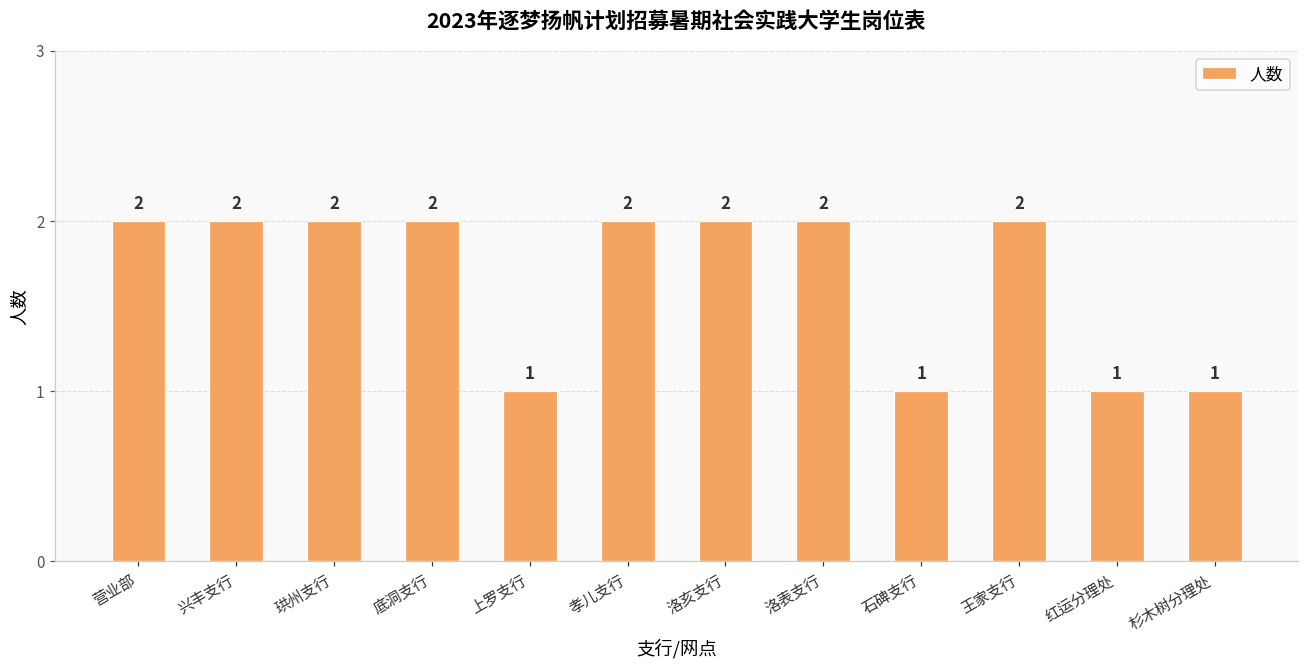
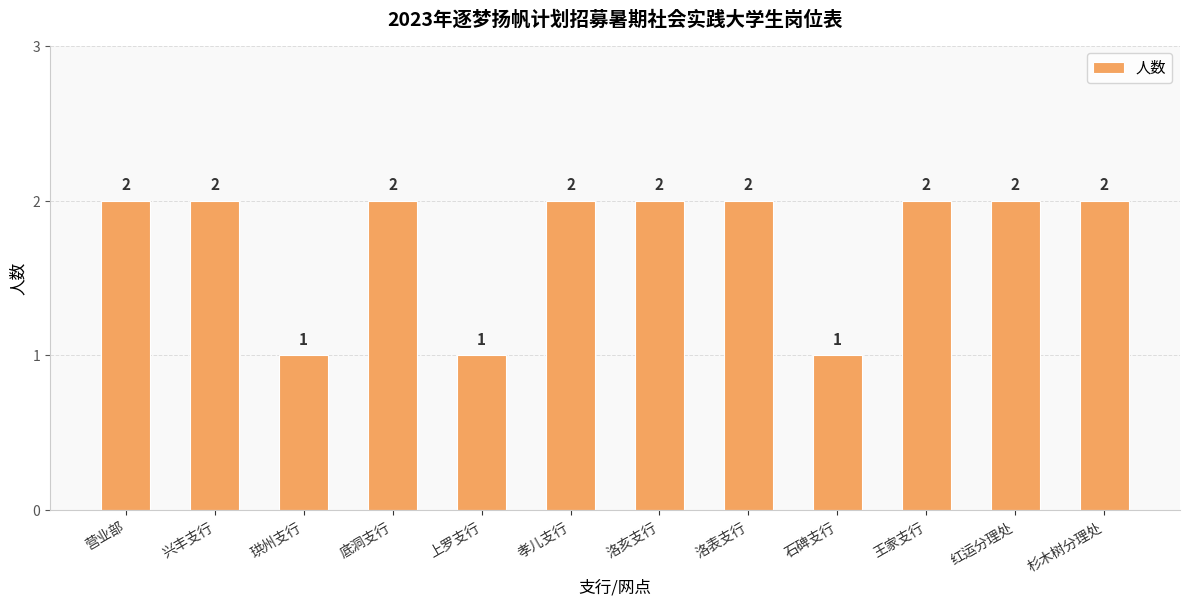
珙州支行: 2 -> 1
红运分理处: 1 -> 2
杉木树分理处: 1 -> 2
